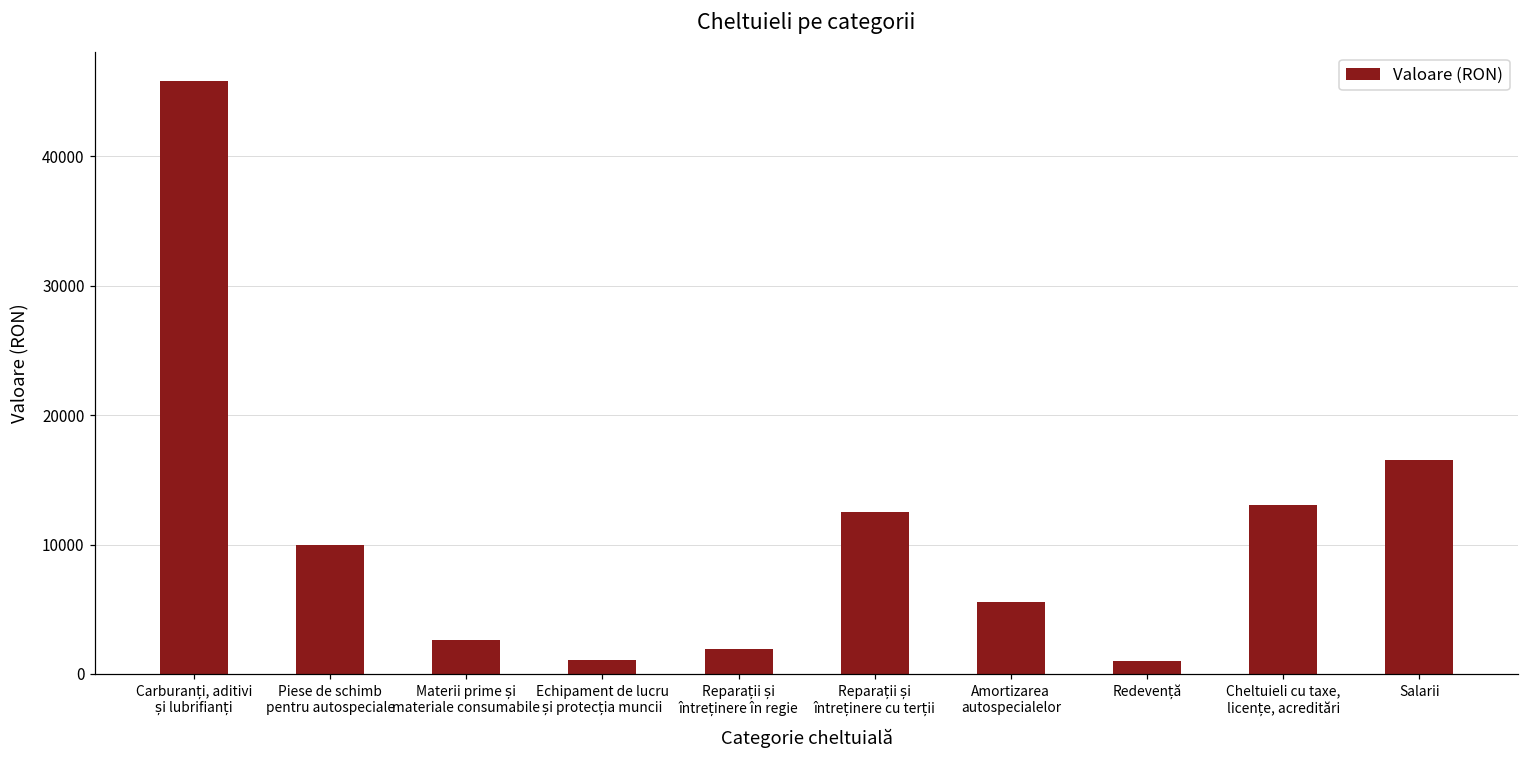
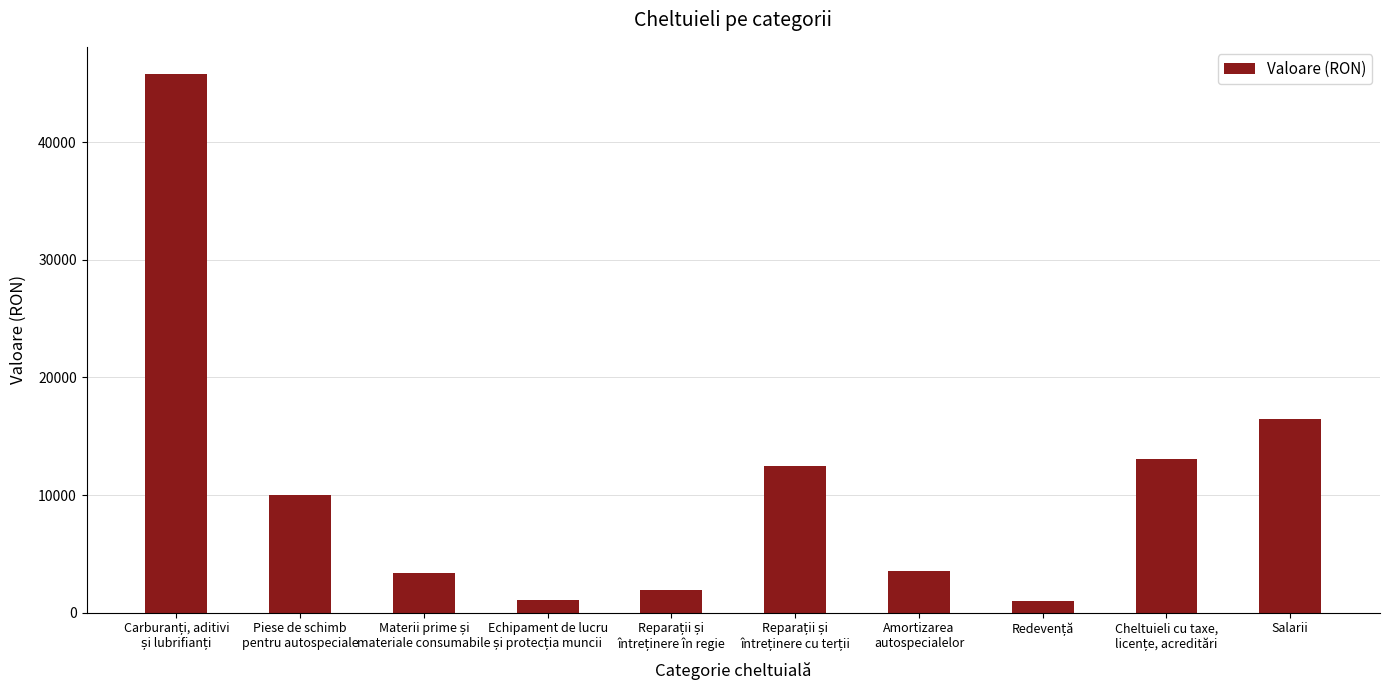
Materii prime și materiale consumabile: 2600 -> 3400
Amortizarea autospecialelor: 5500 -> 3500
